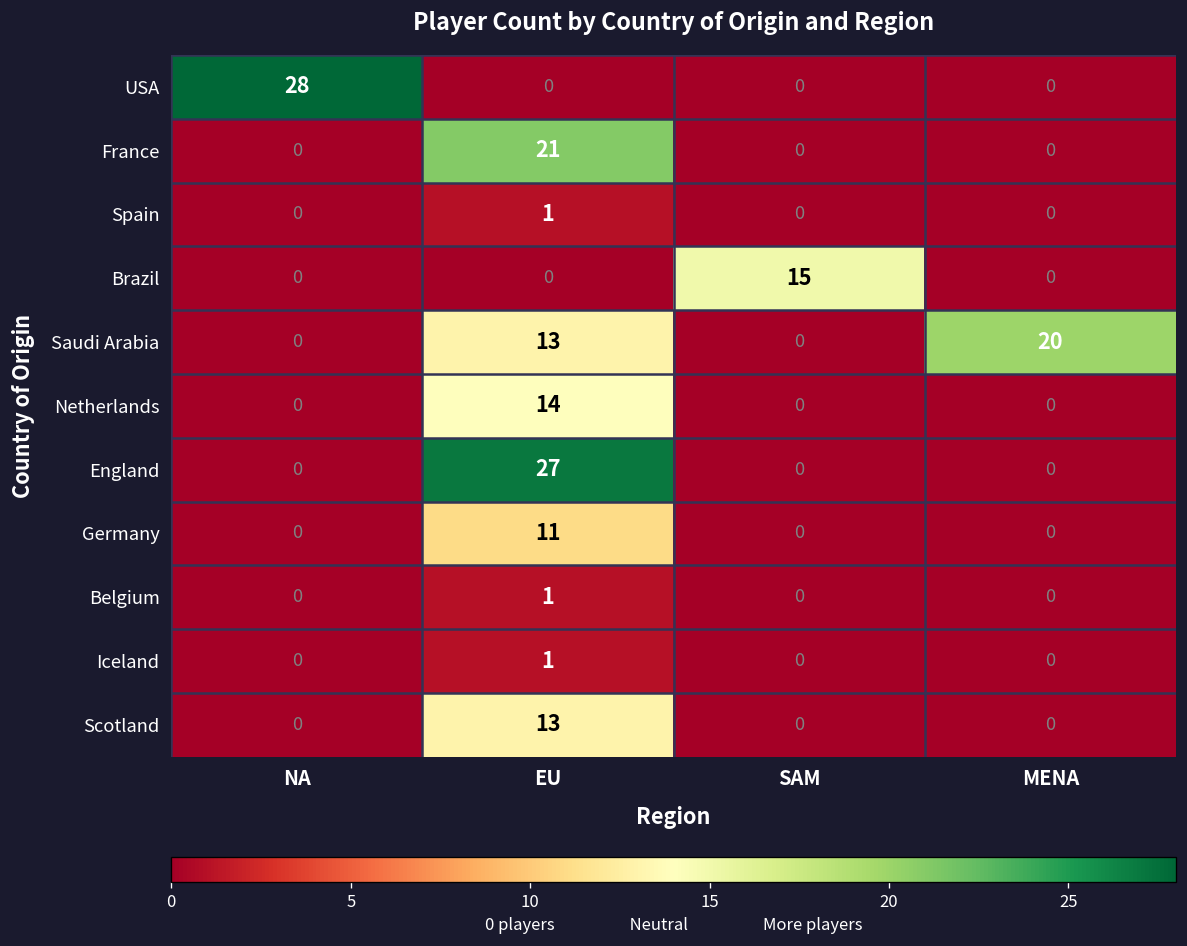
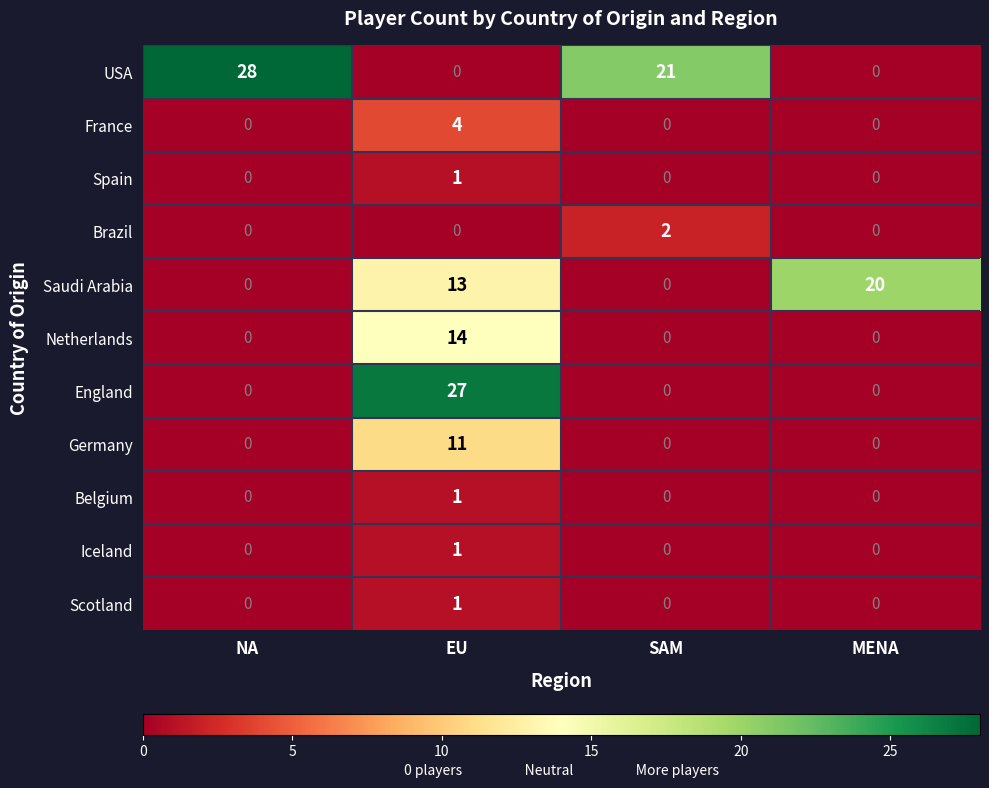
USA, SAM: 0 -> 21
France, EU: 21 -> 4
Brazil, SAM: 15 -> 2
Scotland, EU: 13 -> 1
